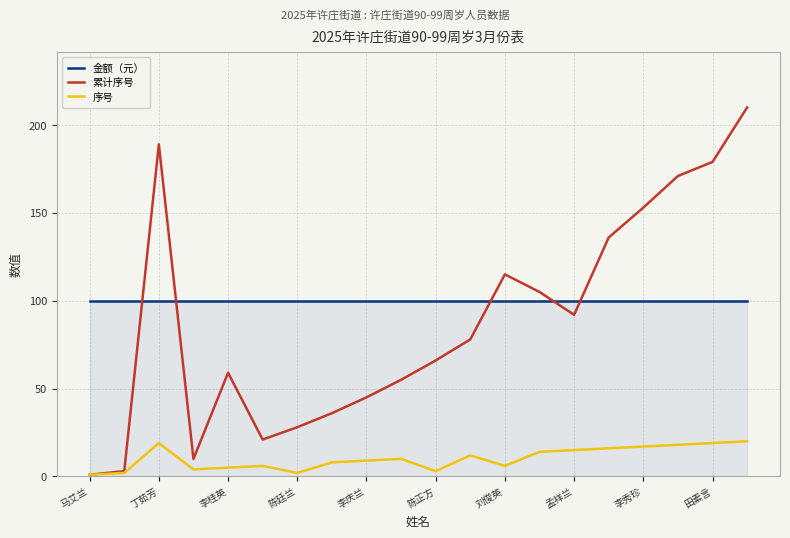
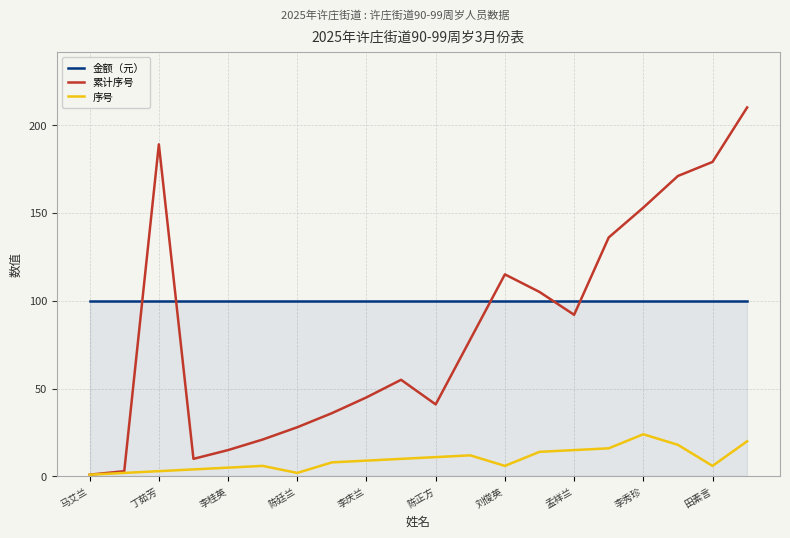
序号, 丁茹芳: 19 -> 3
累计序号, 李桂英: 59 -> 15
累计序号, 陈正方: 66 -> 41
序号, 陈正方: 3 -> 11
序号, 李秀珍: 17 -> 24
序号, 田素言: 19 -> 6
